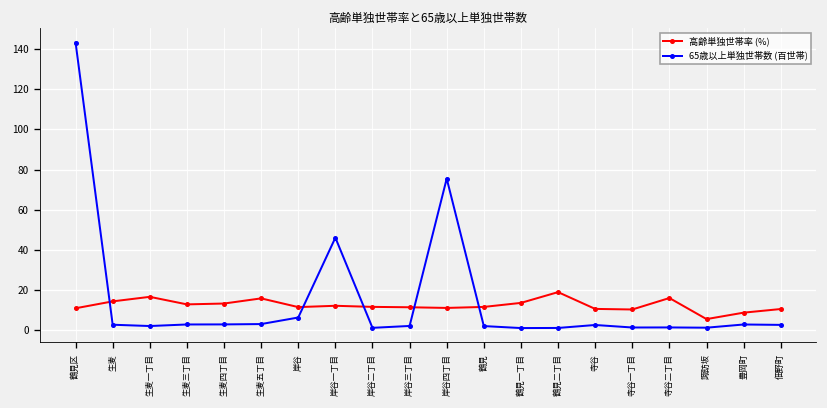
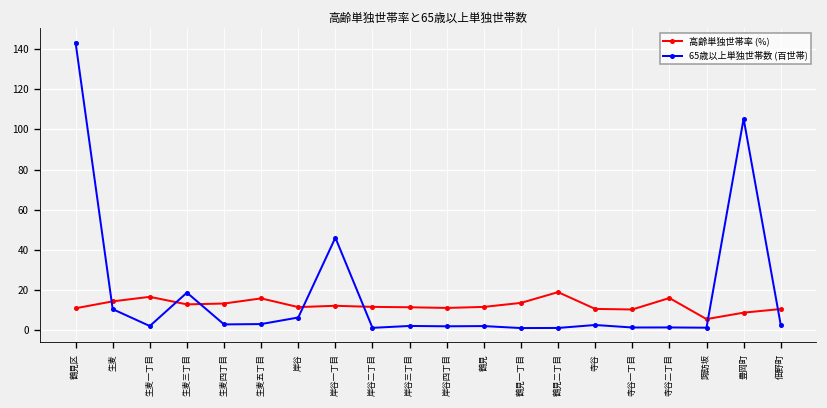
65歳以上単独世帯数 (百世帯), 生麦: 3 -> 10
65歳以上単独世帯数 (百世帯), 生麦三丁目: 3 -> 19
65歳以上単独世帯数 (百世帯), 岸谷四丁目: 75 -> 2
65歳以上単独世帯数 (百世帯), 豊岡町: 3 -> 105
